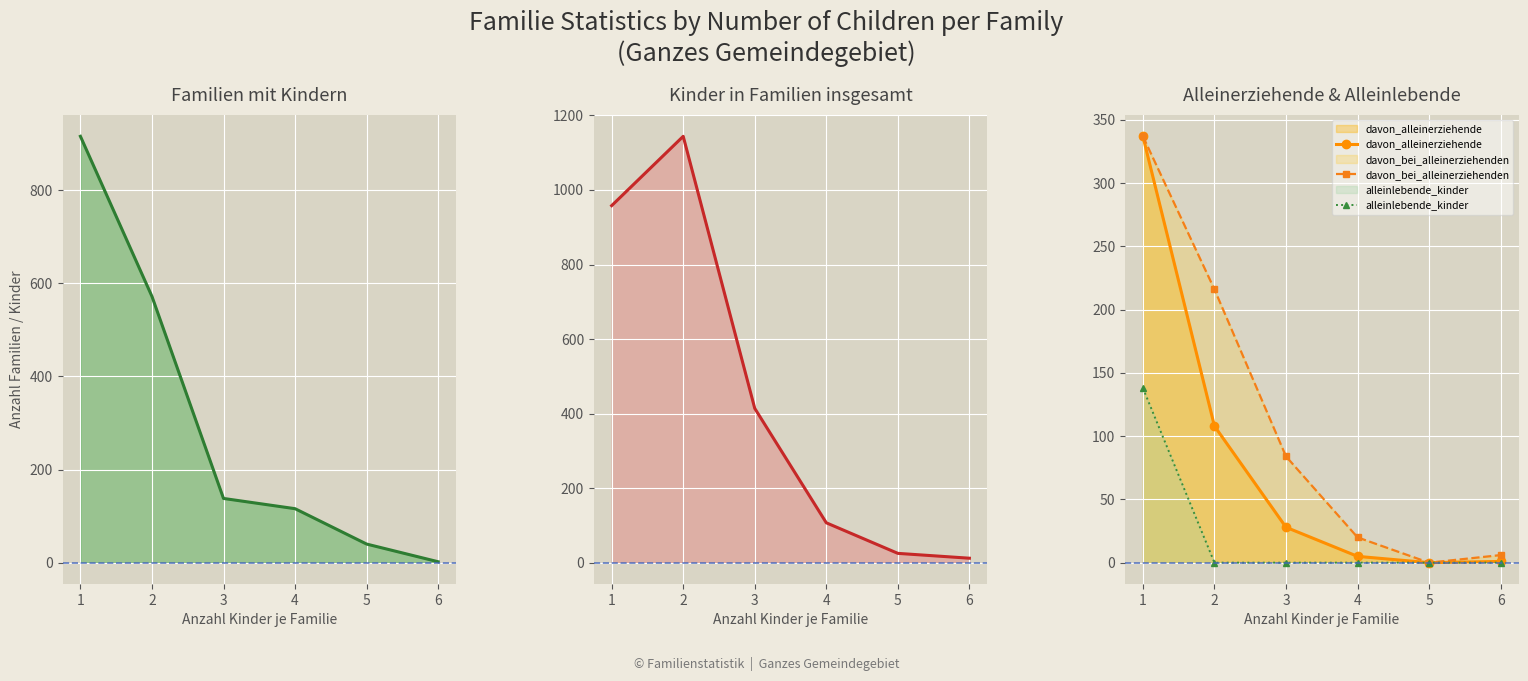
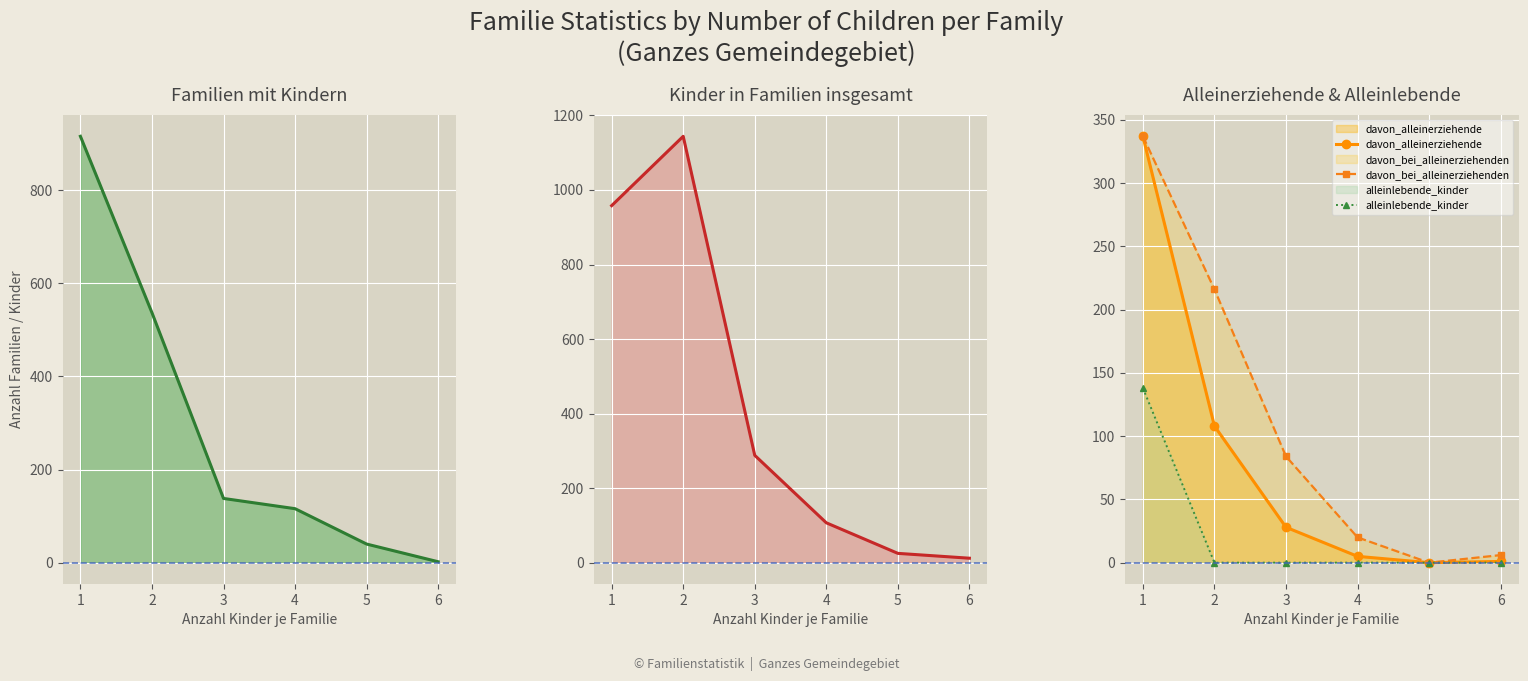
Familien mit Kindern, 2: 570 -> 540
Kinder in Familien insgesamt, 3: 410 -> 290
